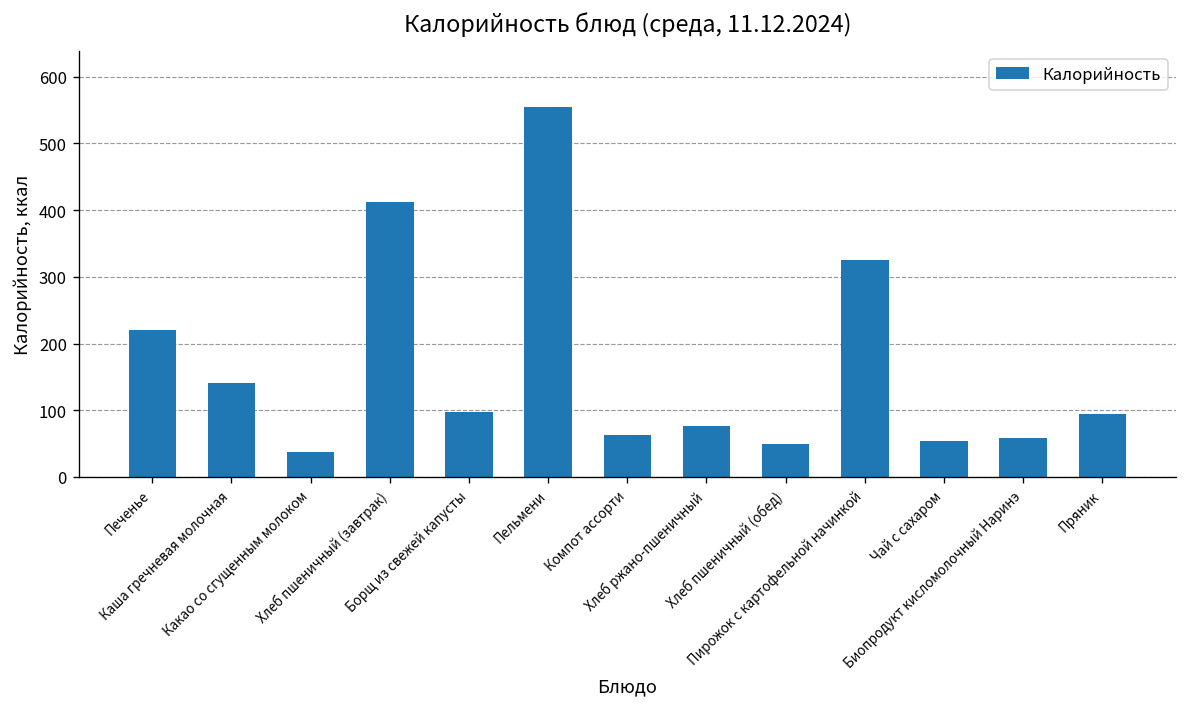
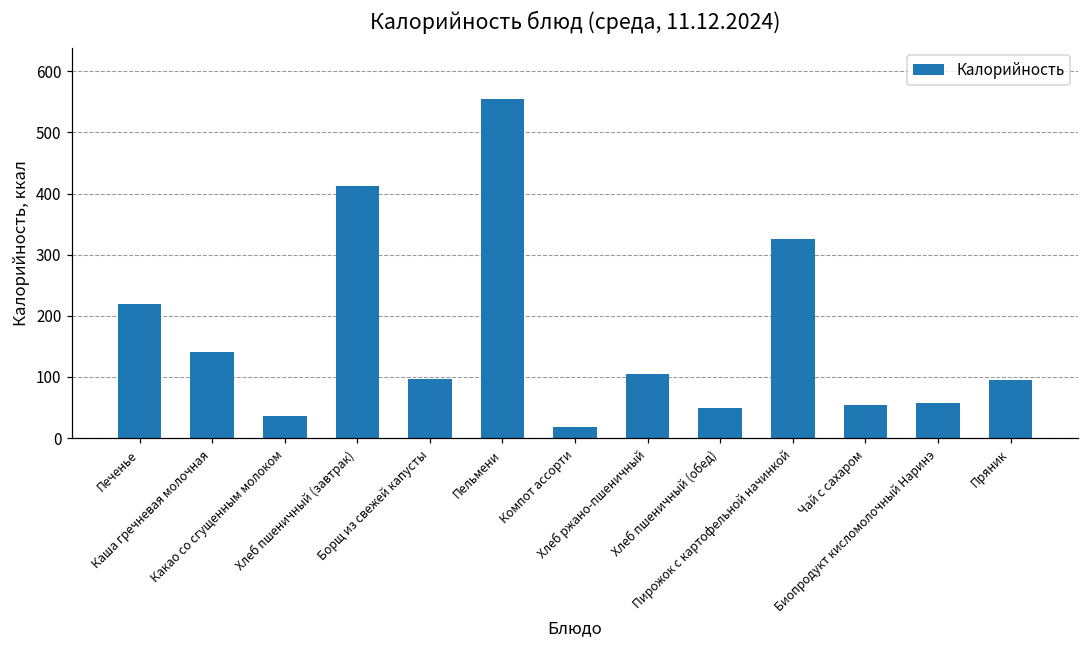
Компот ассорти: 60 -> 20
Хлеб ржано-пшеничный: 80 -> 110
